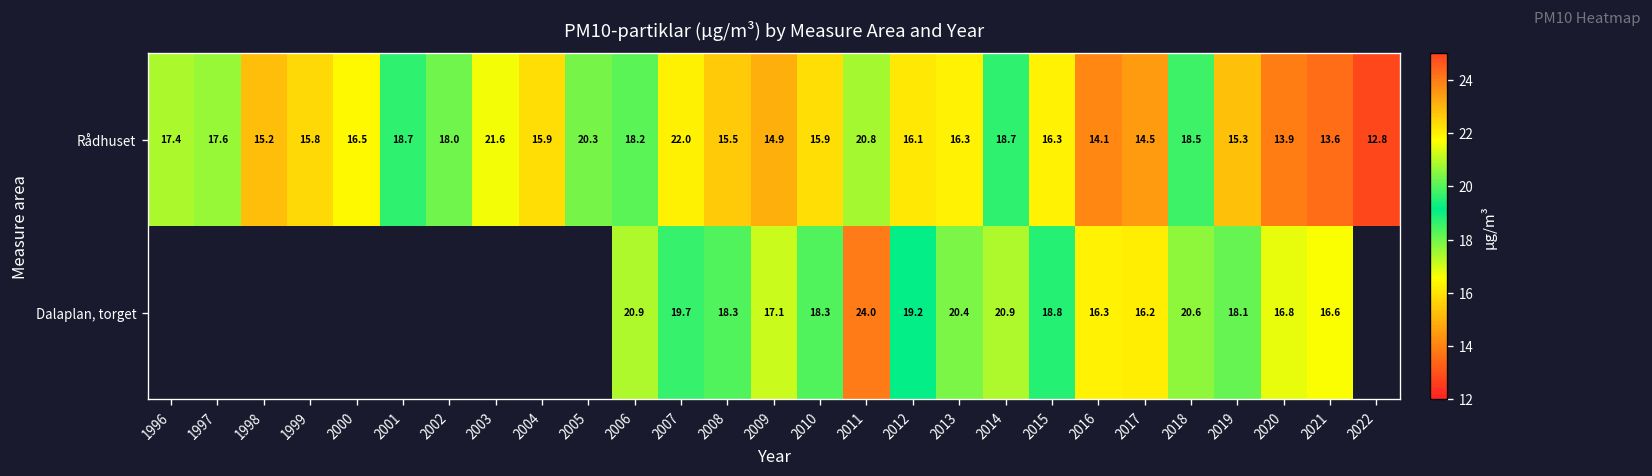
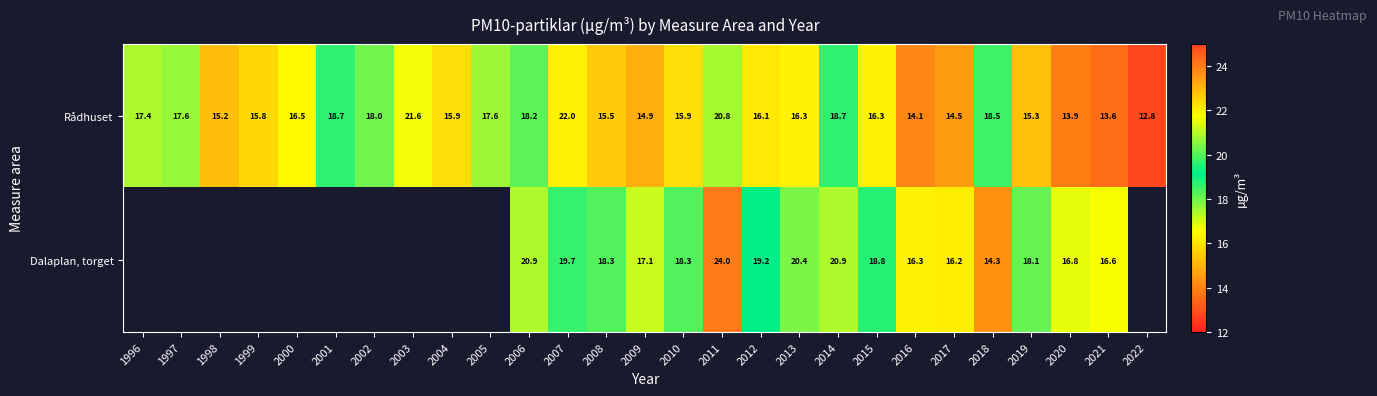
Rådhuset, 2005: 20.3 -> 17.6
Dalaplan, torget, 2018: 20.6 -> 14.3
